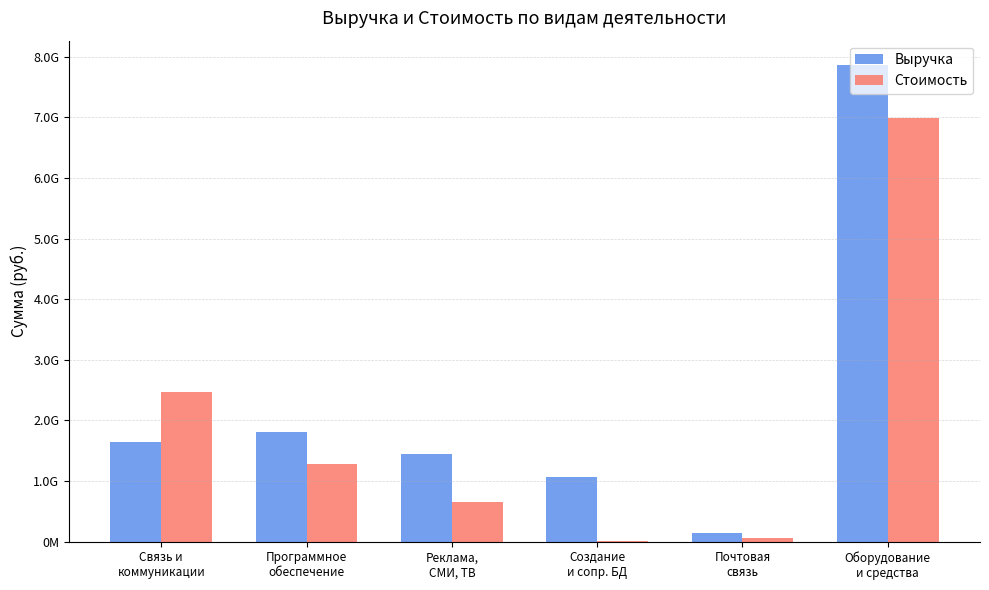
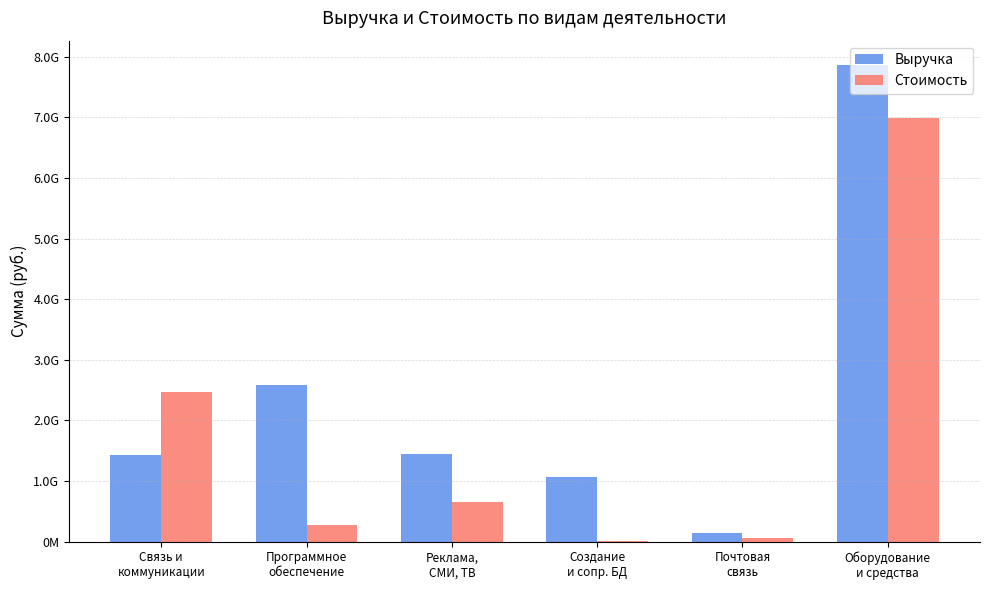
Выручка, Связь и коммуникации: 1600000000 -> 1400000000
Выручка, Программное обеспечение: 1800000000 -> 2600000000
Стоимость, Программное обеспечение: 1300000000 -> 300000000
